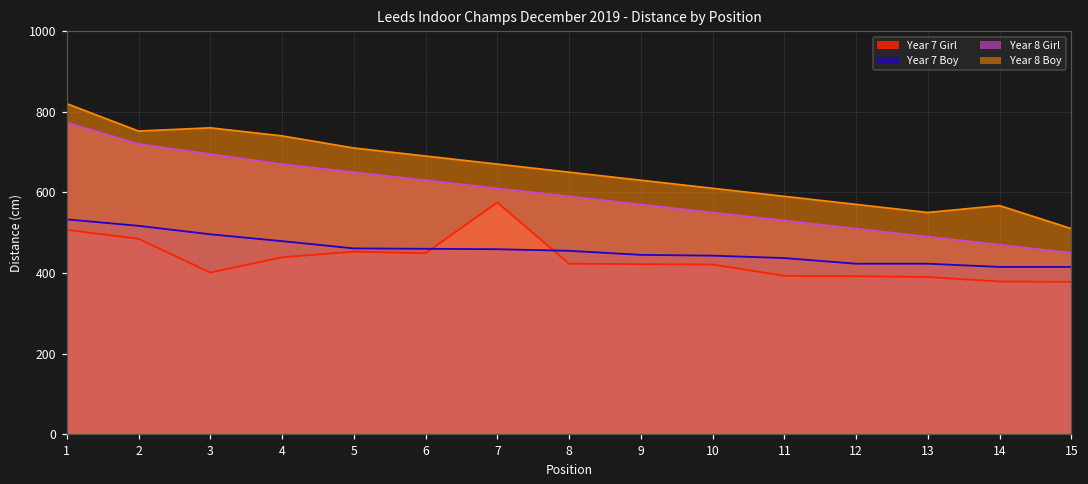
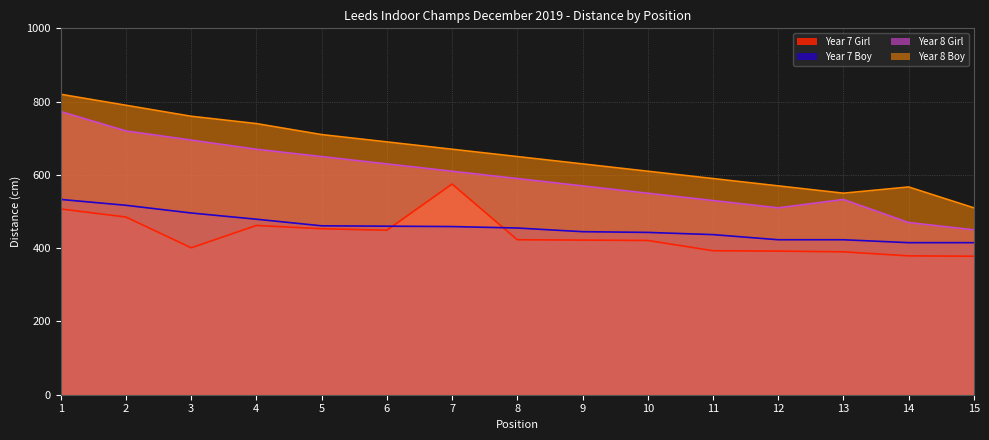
Year 8 Boy, 2: 750 -> 790
Year 7 Girl, 4: 440 -> 460
Year 8 Girl, 13: 490 -> 530
